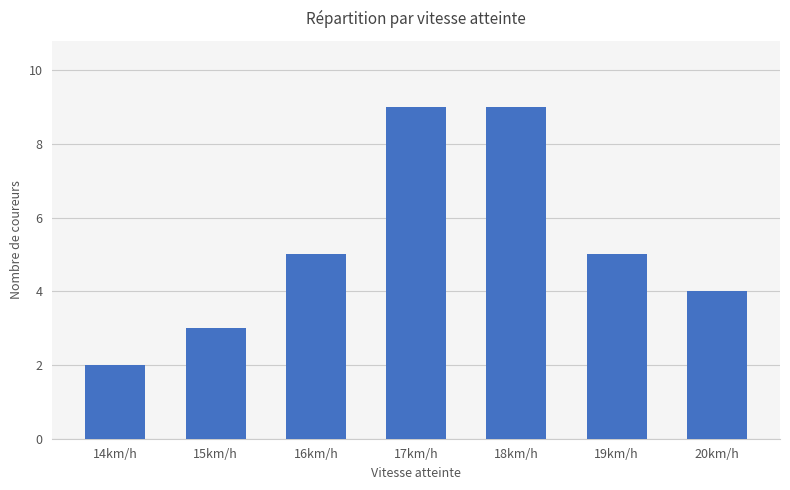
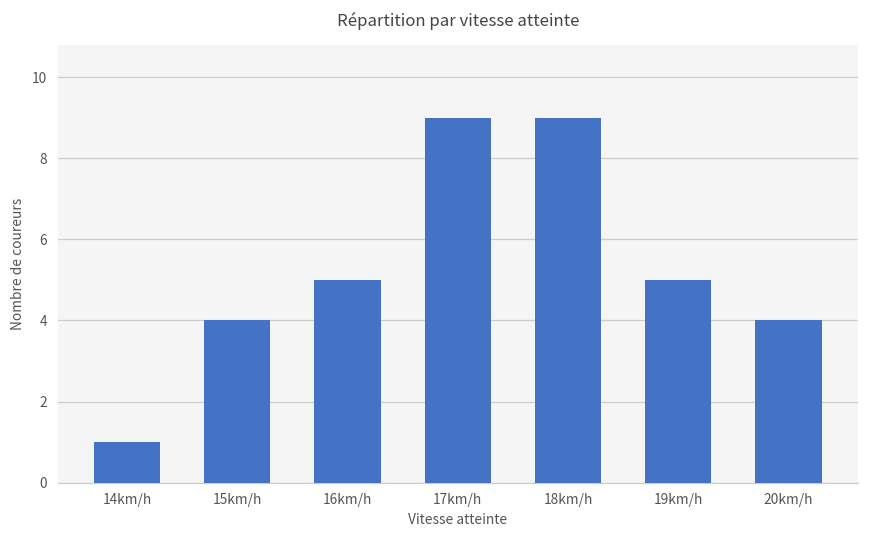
14km/h: 2 -> 1
15km/h: 3 -> 4
